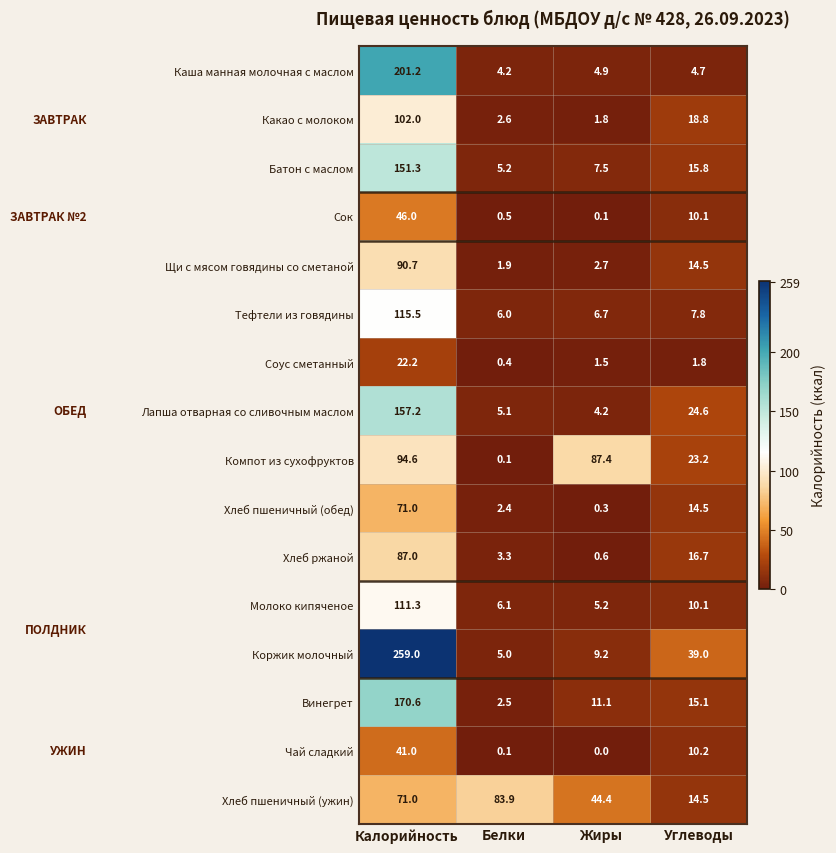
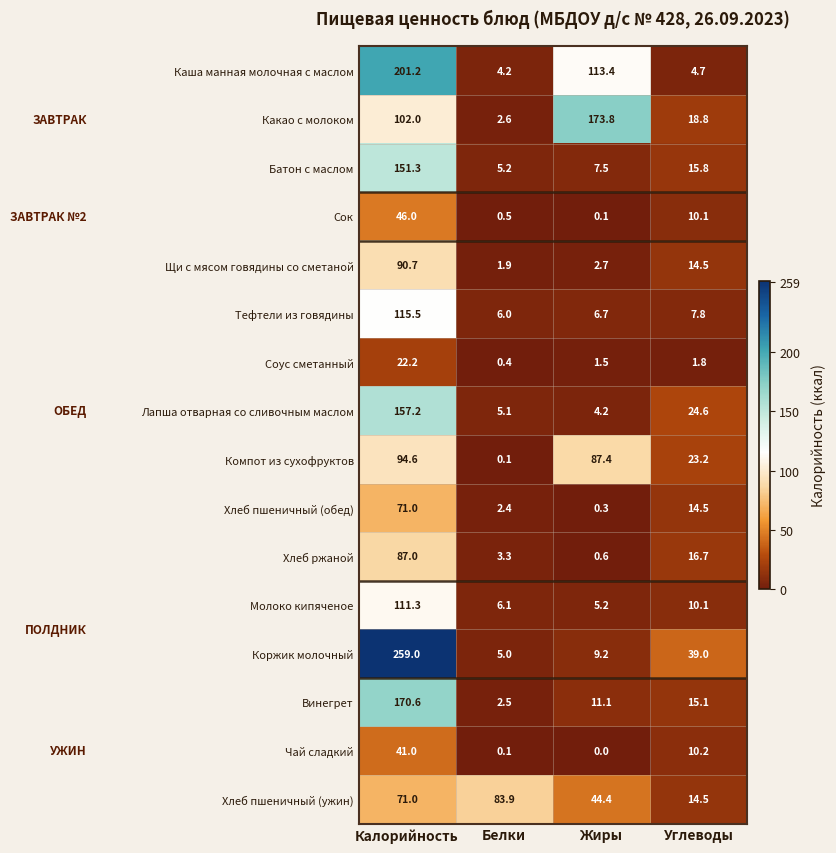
Каша манная молочная с маслом, Жиры: 4.9 -> 113.4
Какао с молоком, Жиры: 1.8 -> 173.8
